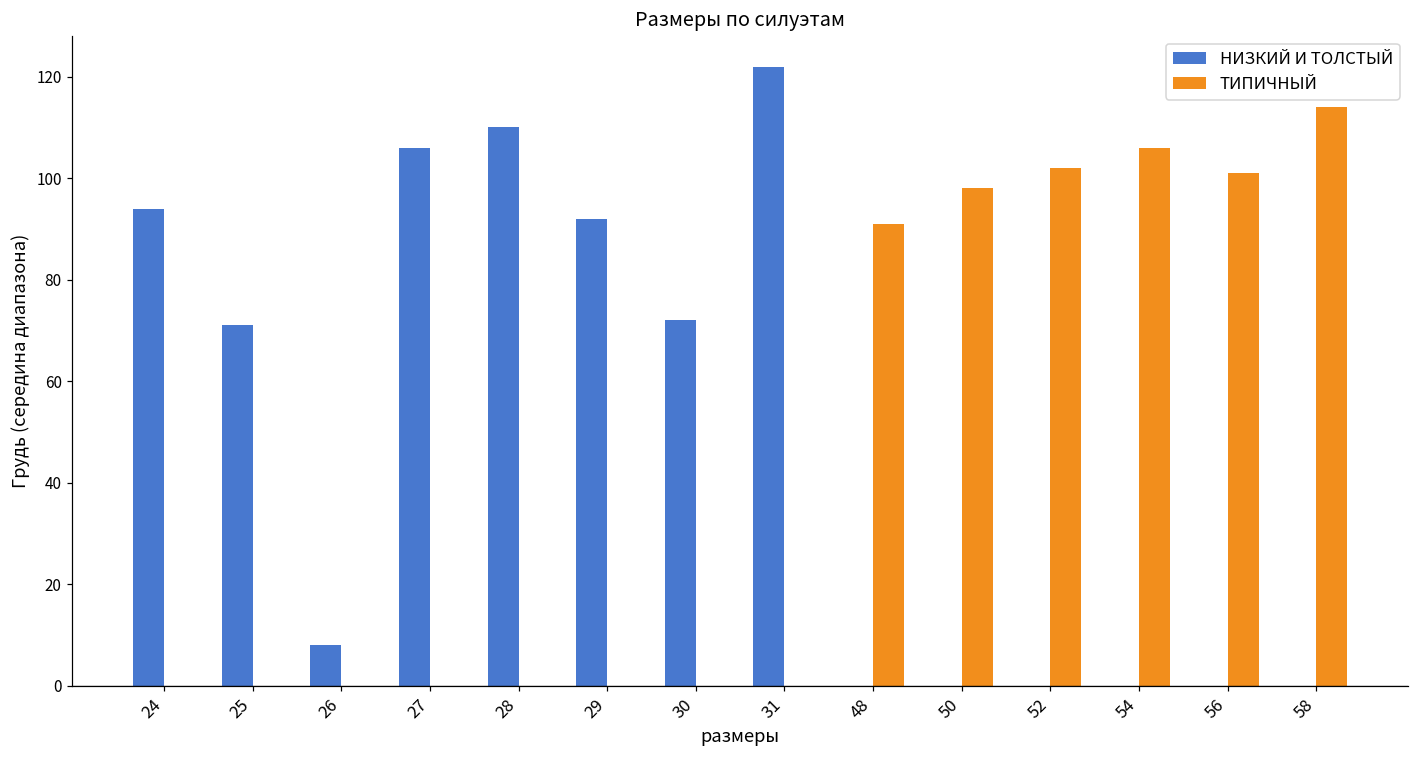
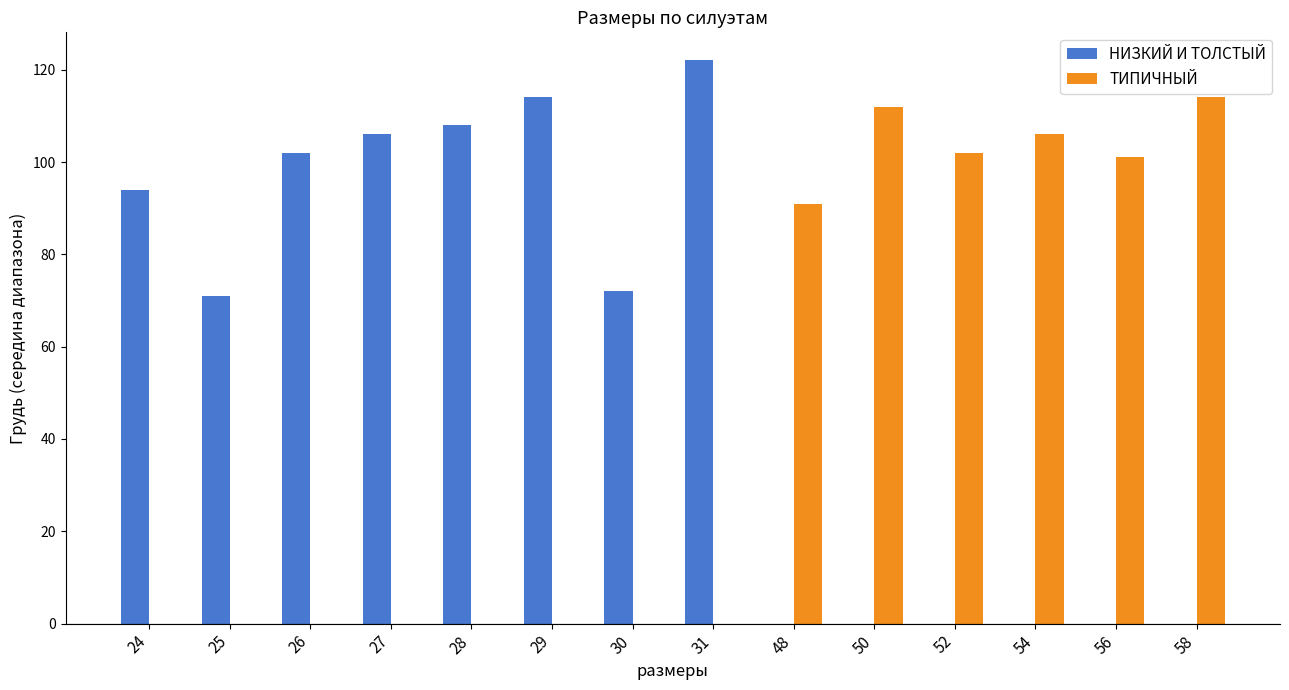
НИЗКИЙ И ТОЛСТЫЙ, 26: 8 -> 102
НИЗКИЙ И ТОЛСТЫЙ, 28: 110 -> 108
НИЗКИЙ И ТОЛСТЫЙ, 29: 92 -> 114
ТИПИЧНЫЙ, 50: 98 -> 112
